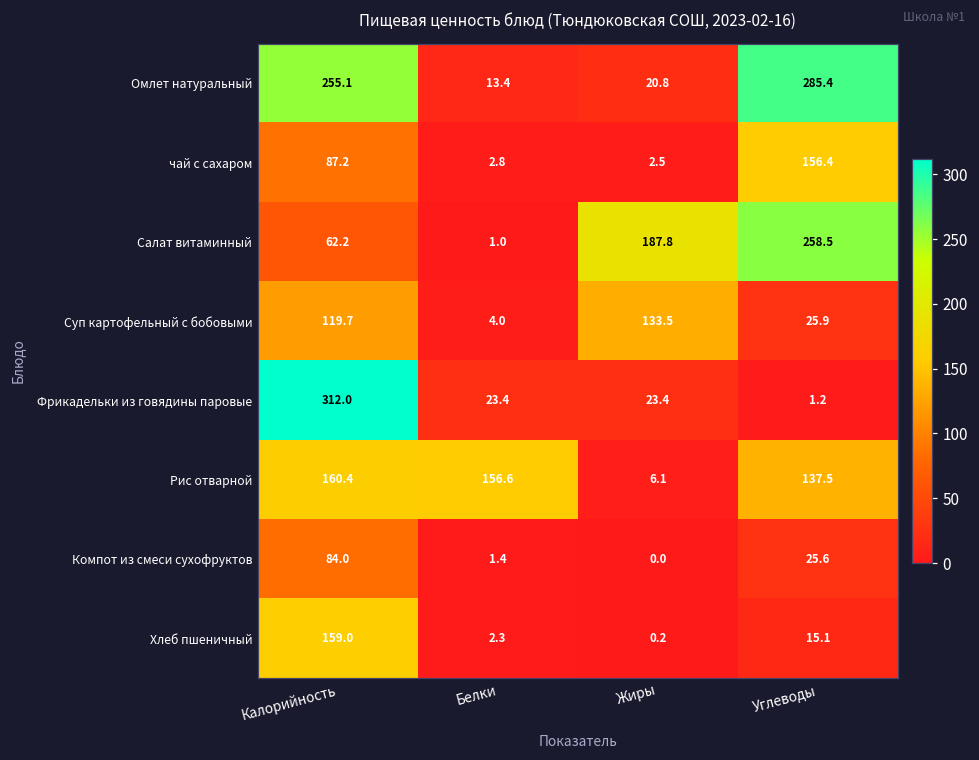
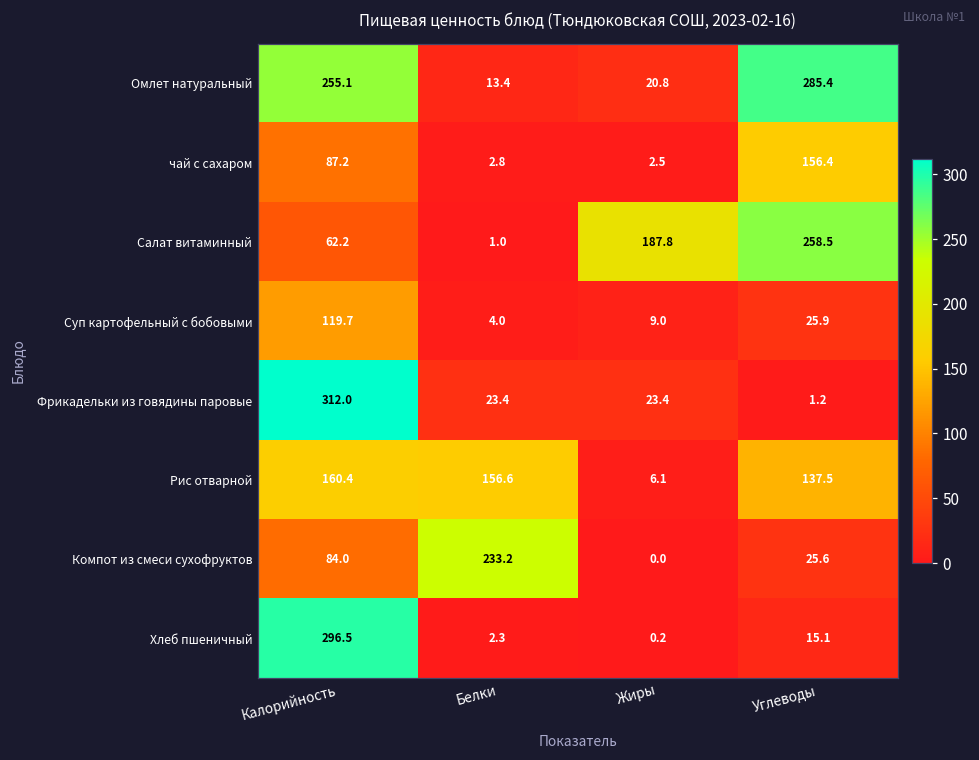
Суп картофельный с бобовыми, Жиры: 133.5 -> 9.0
Компот из смеси сухофруктов, Белки: 1.4 -> 233.2
Хлеб пшеничный, Калорийность: 159.0 -> 296.5
